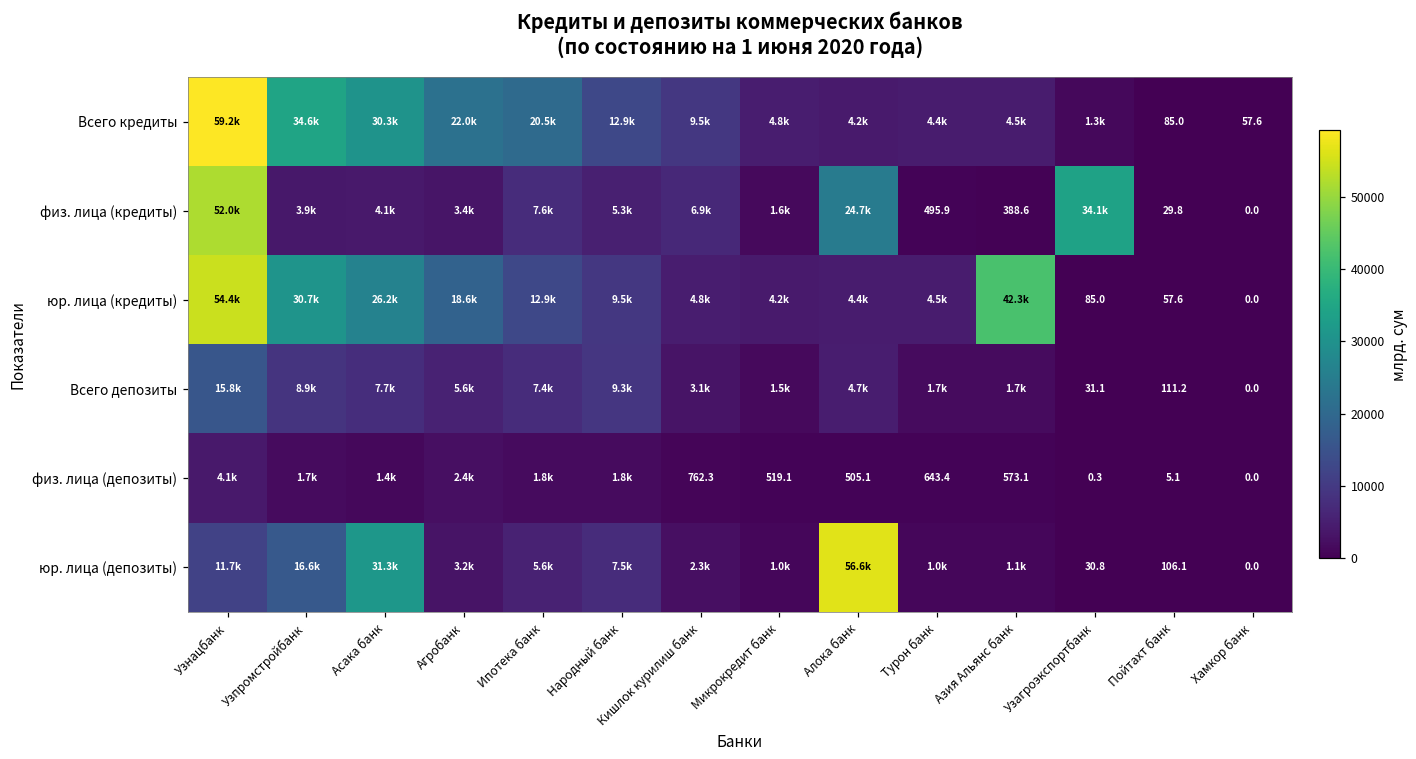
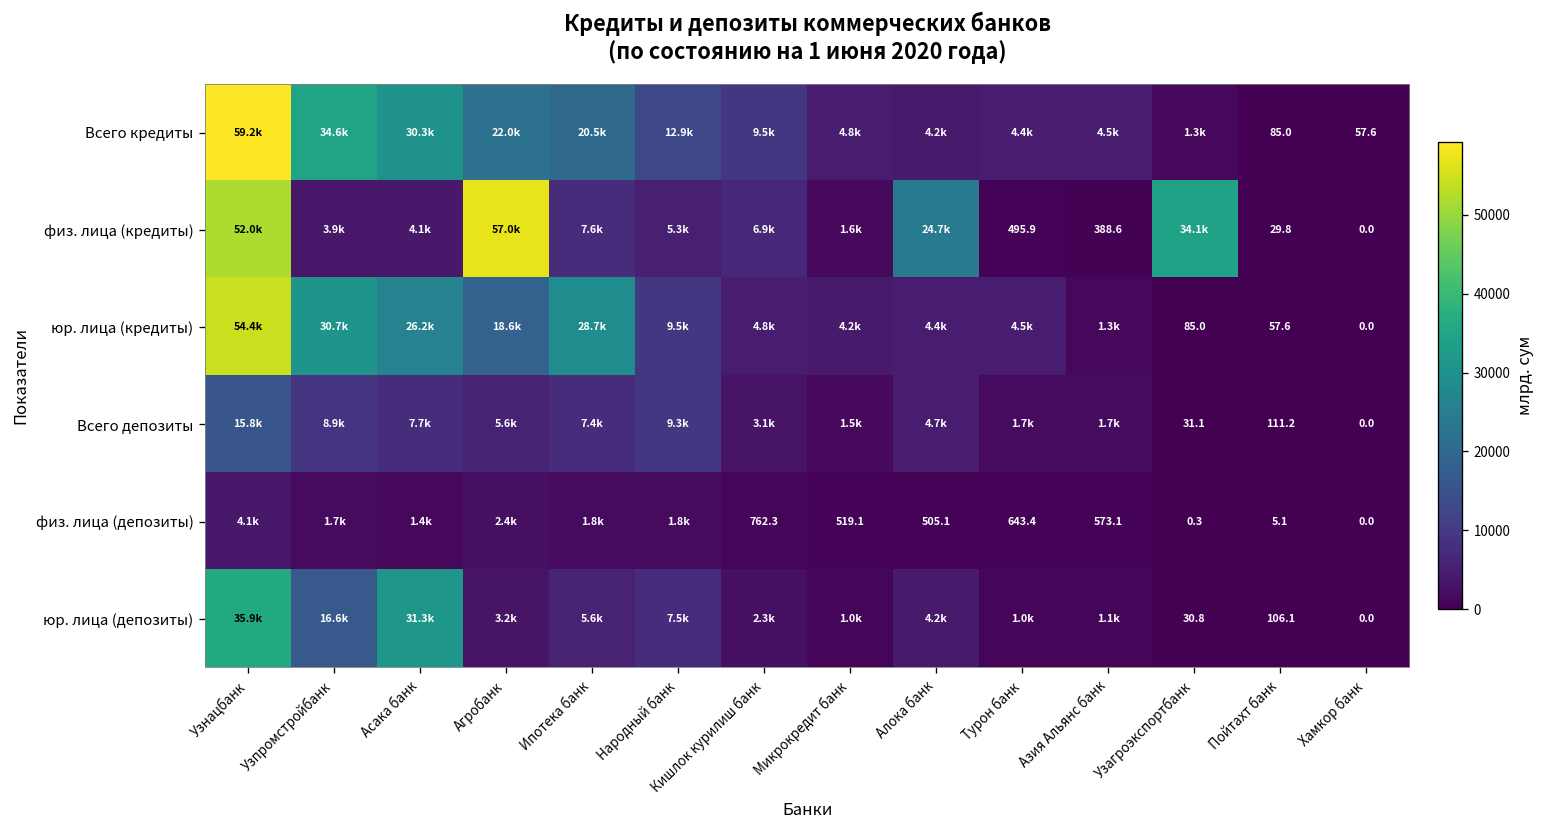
физ. лица (кредиты), Агробанк: 3.4k -> 57.0k
юр. лица (кредиты), Ипотека банк: 12.9k -> 28.7k
юр. лица (кредиты), Азия Альянс банк: 42.3k -> 1.3k
юр. лица (депозиты), Узнацбанк: 11.7k -> 35.9k
юр. лица (депозиты), Алока банк: 56.6k -> 4.2k
